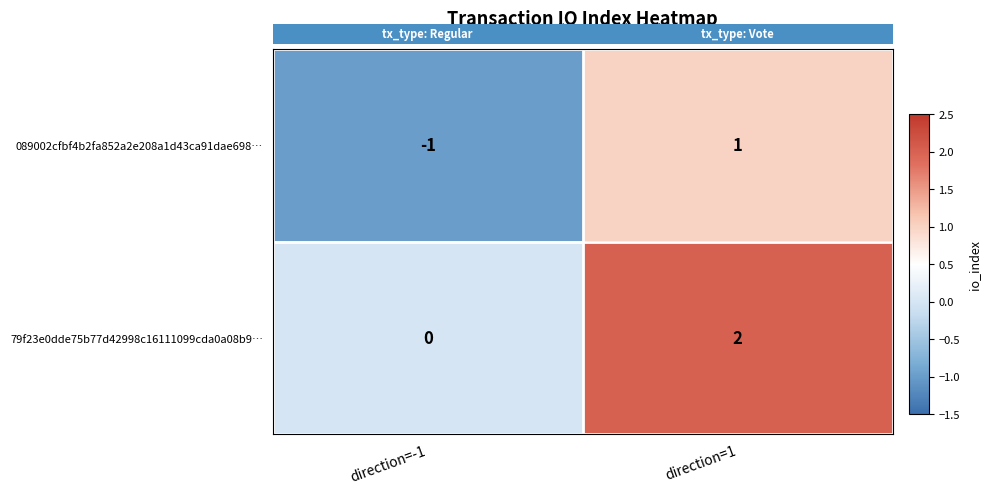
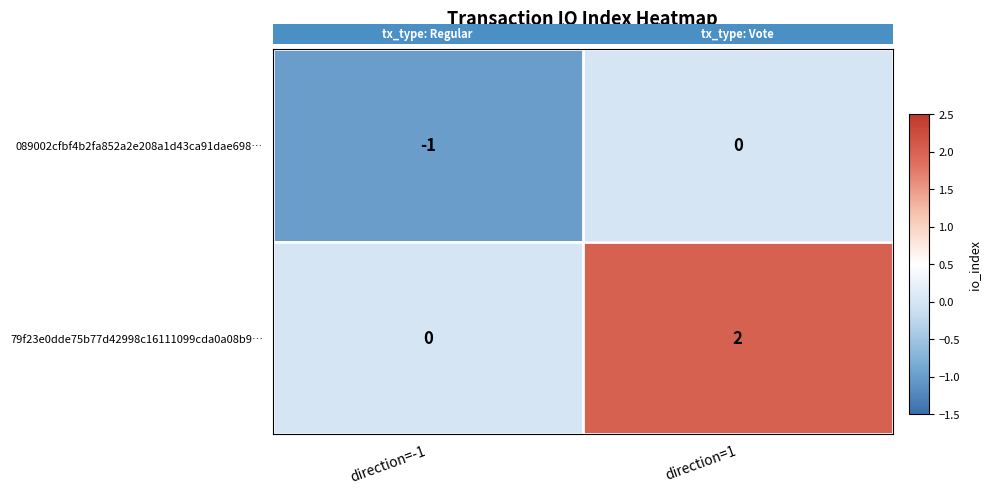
089002cfbf4b2fa852a2e208a1d43ca91dae698…, direction=1: 1 -> 0
